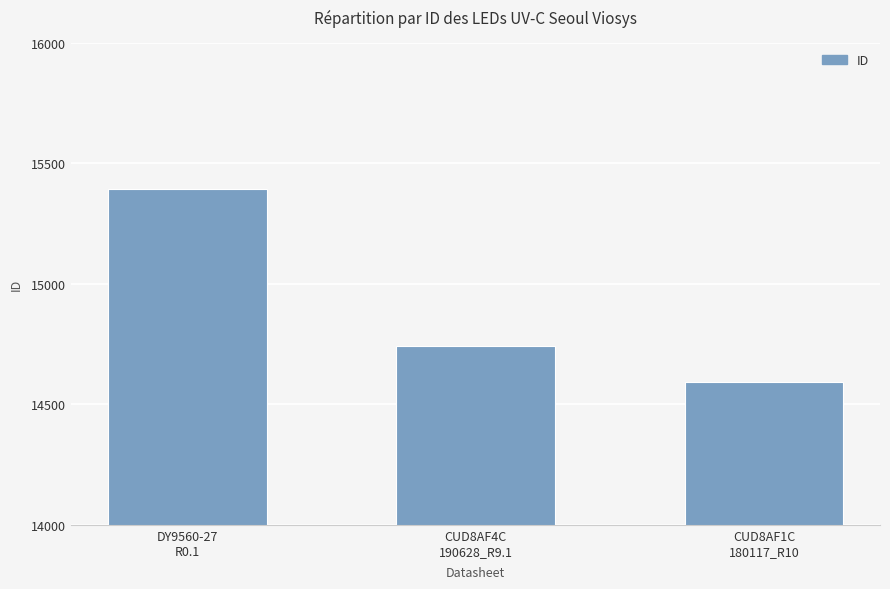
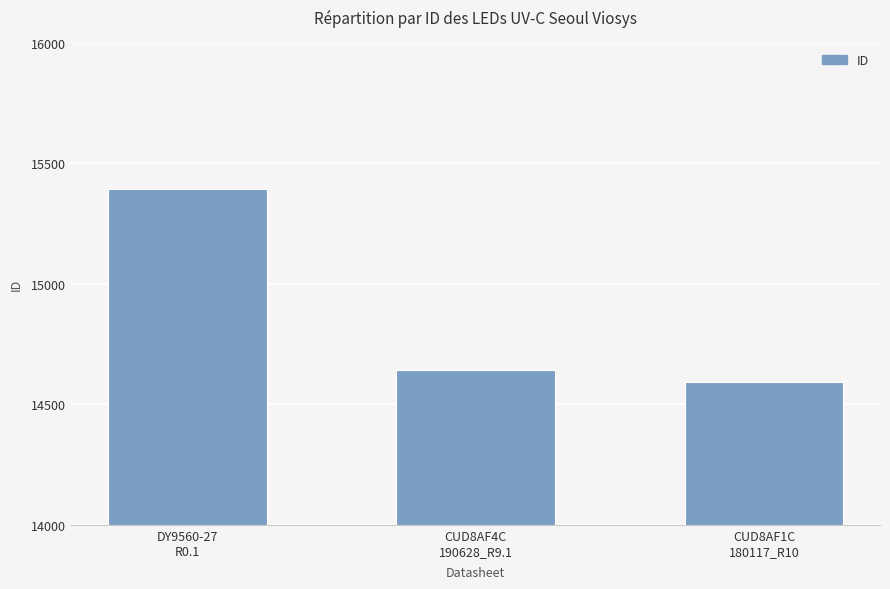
CUD8AF4C 190628_R9.1: 14740 -> 14640
